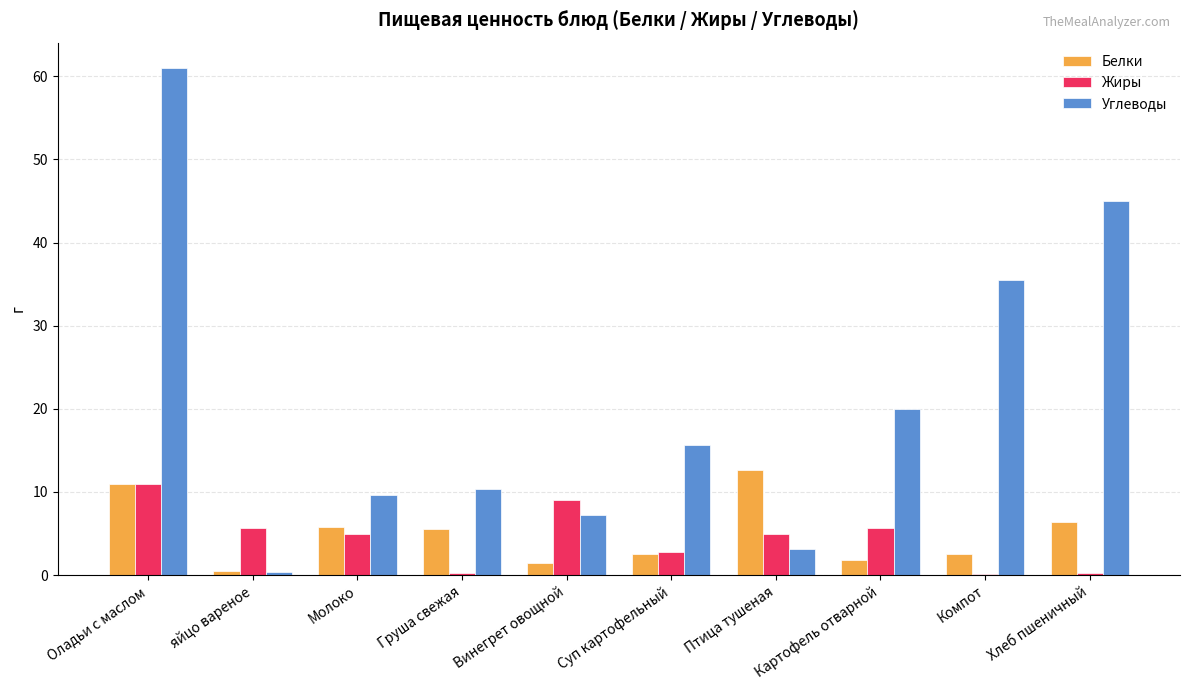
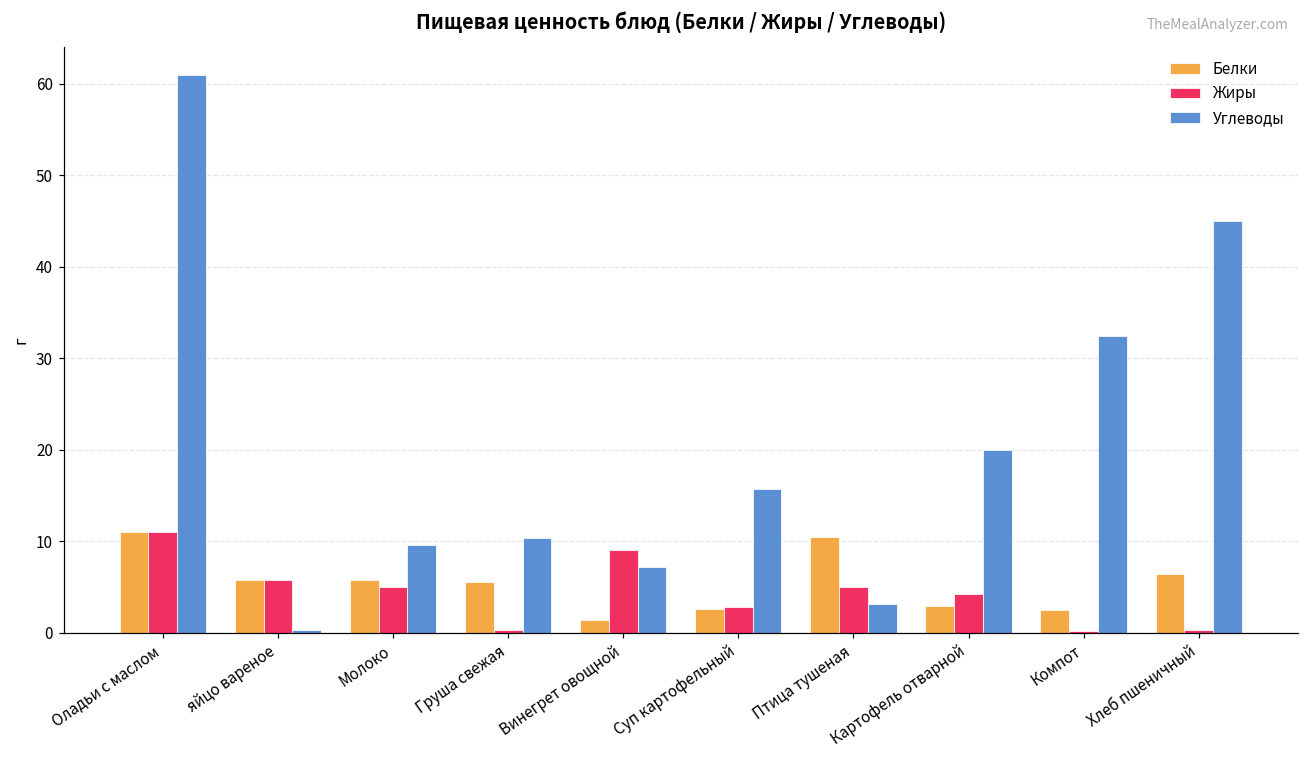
Белки, яйцо вареное: 1 -> 6
Белки, Птица тушеная: 13 -> 11
Белки, Картофель отварной: 2 -> 3
Жиры, Картофель отварной: 6 -> 4
Углеводы, Компот: 36 -> 32
